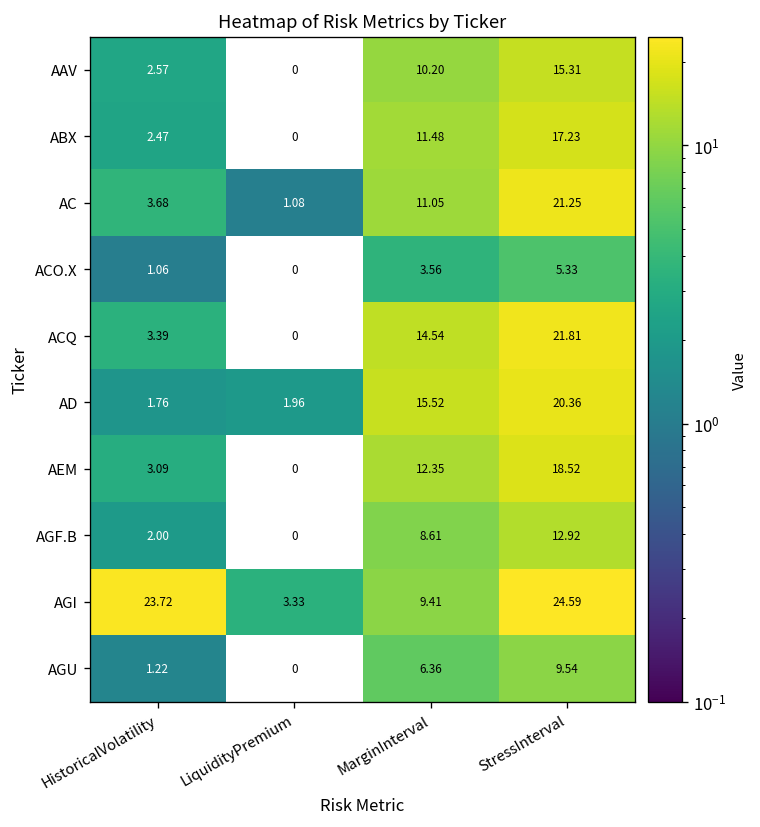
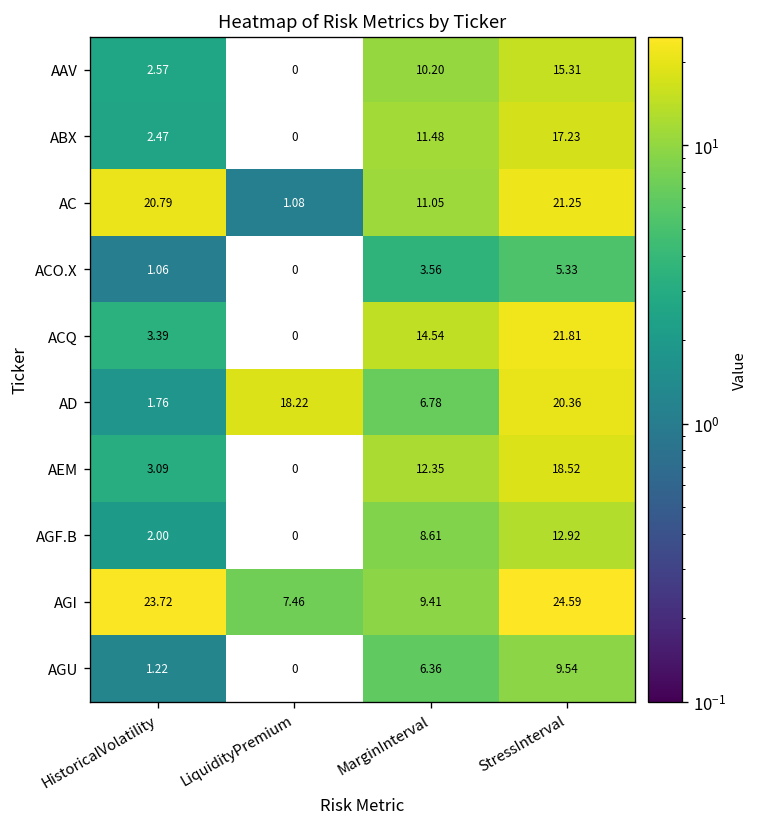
AC, HistoricalVolatility: 3.68 -> 20.79
AD, LiquidityPremium: 1.96 -> 18.22
AD, MarginInterval: 15.52 -> 6.78
AGI, LiquidityPremium: 3.33 -> 7.46
